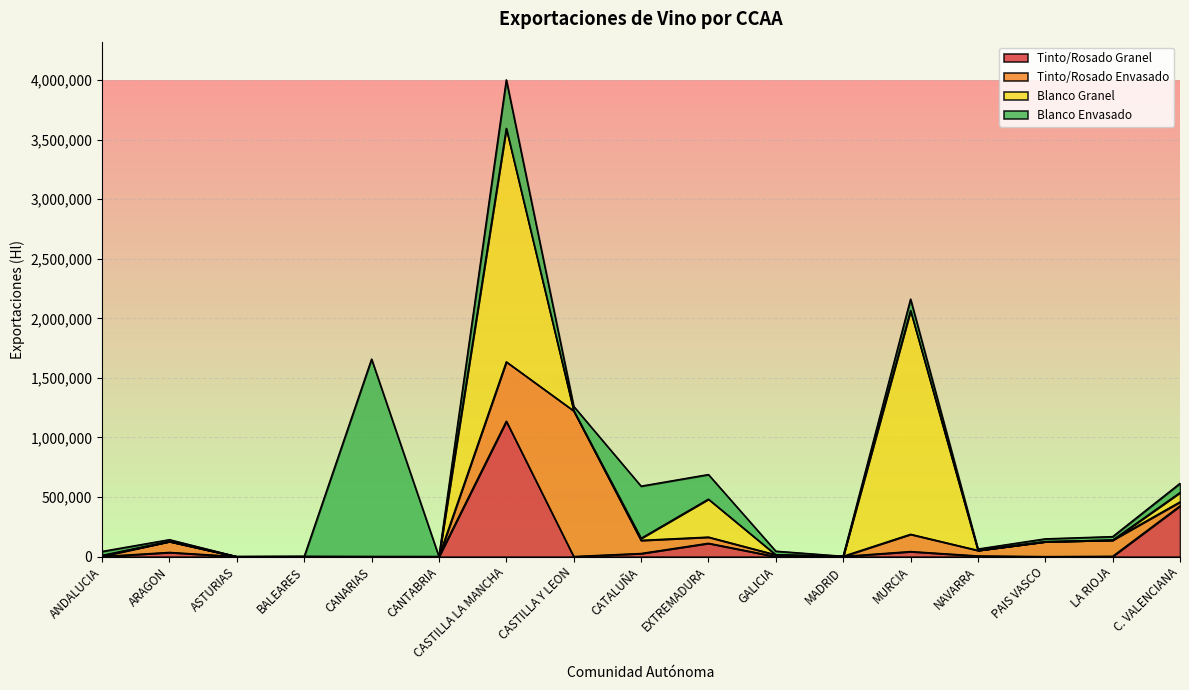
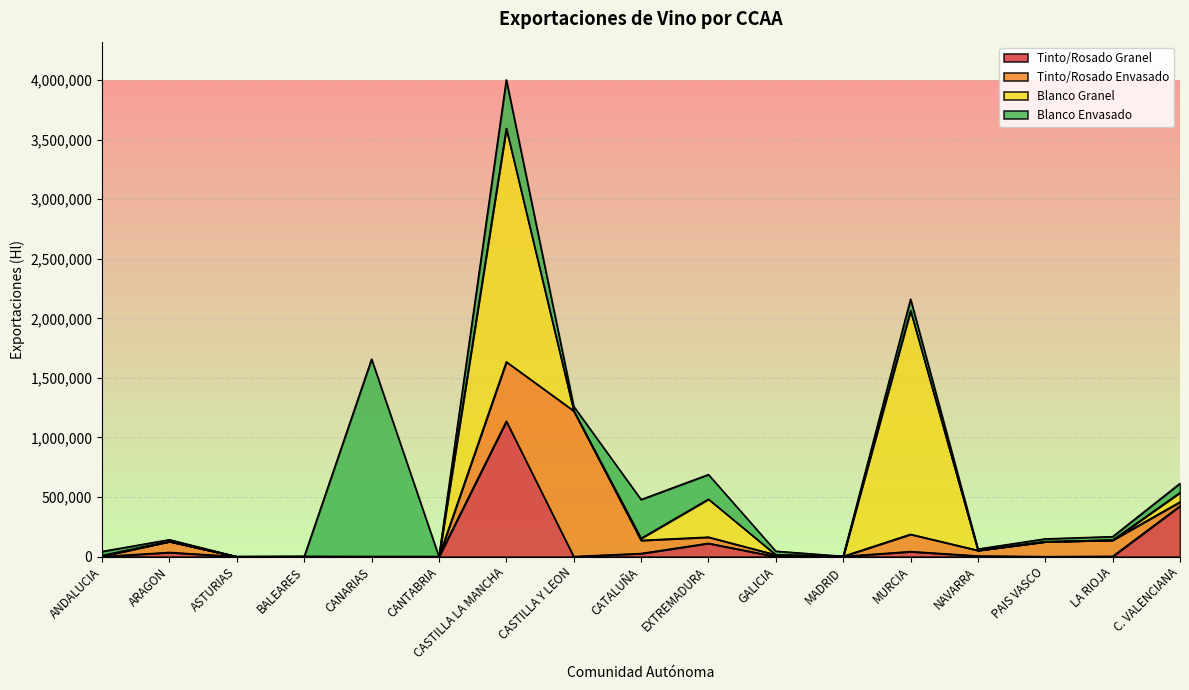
Blanco Envasado, CATALUÑA: 440,000 -> 330,000
